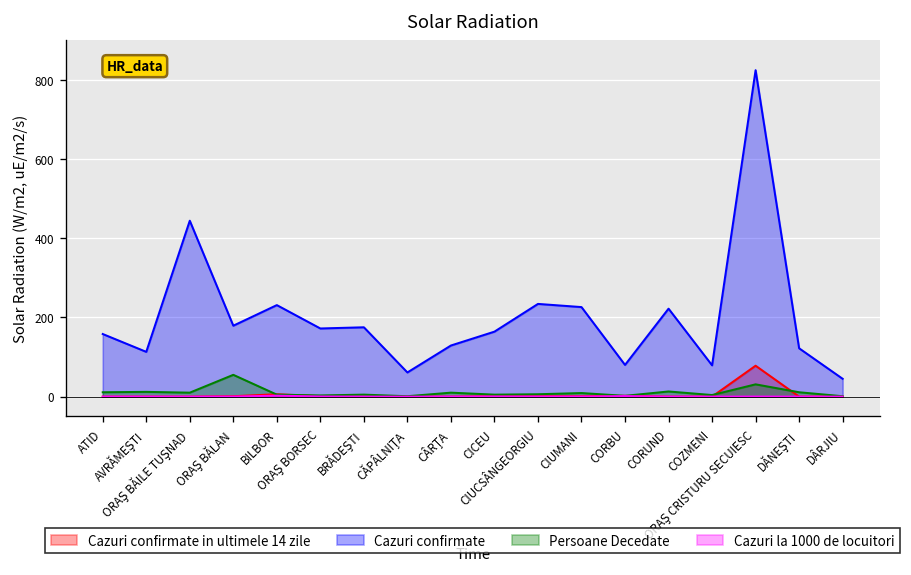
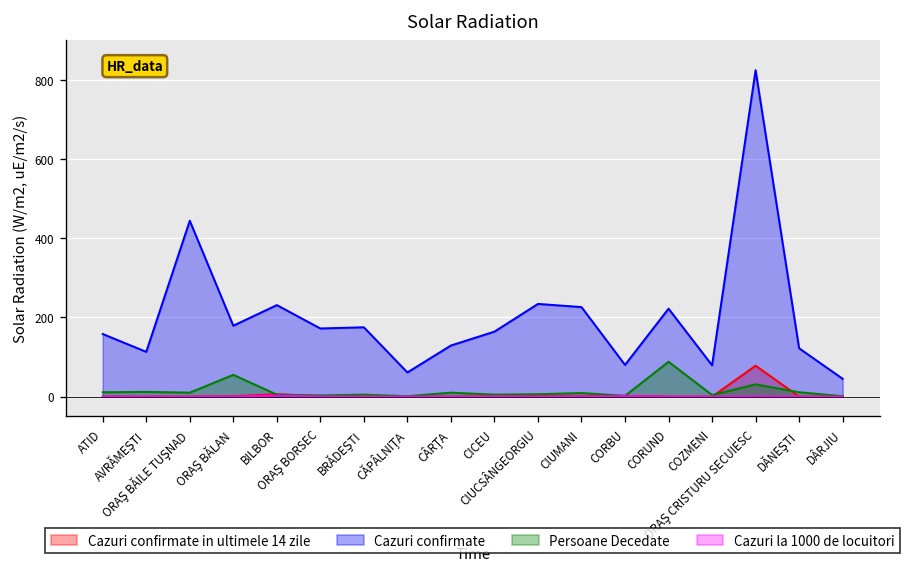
Persoane Decedate, CORUND: 10 -> 90
